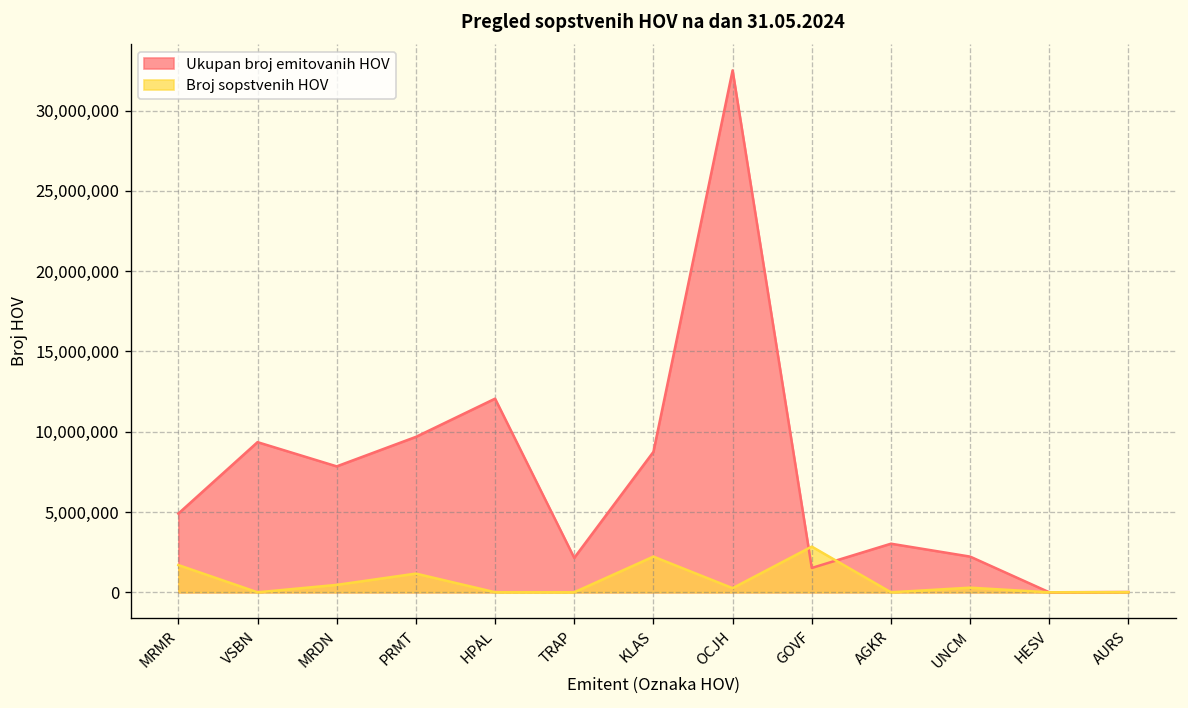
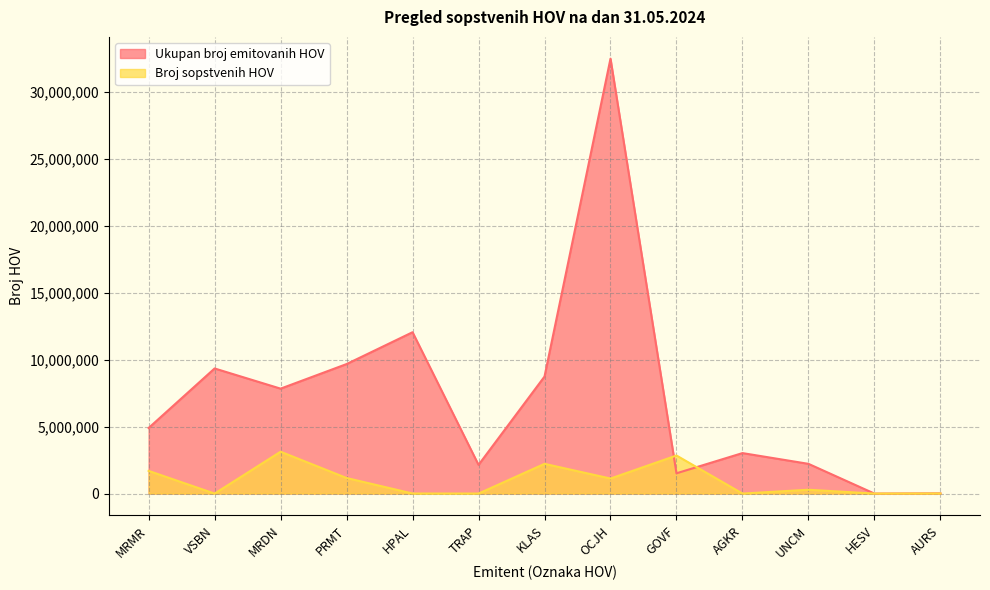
Broj sopstvenih HOV, MRDN: 500,000 -> 3,100,000
Broj sopstvenih HOV, OCJH: 300,000 -> 1,100,000
